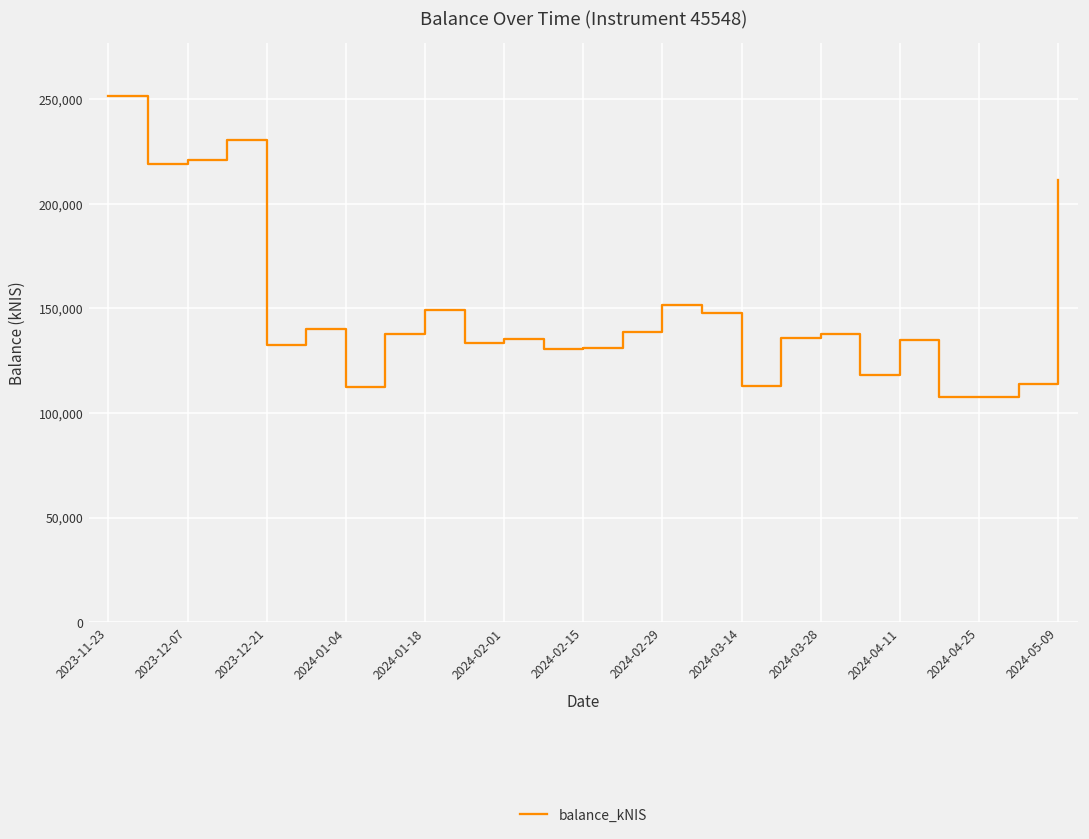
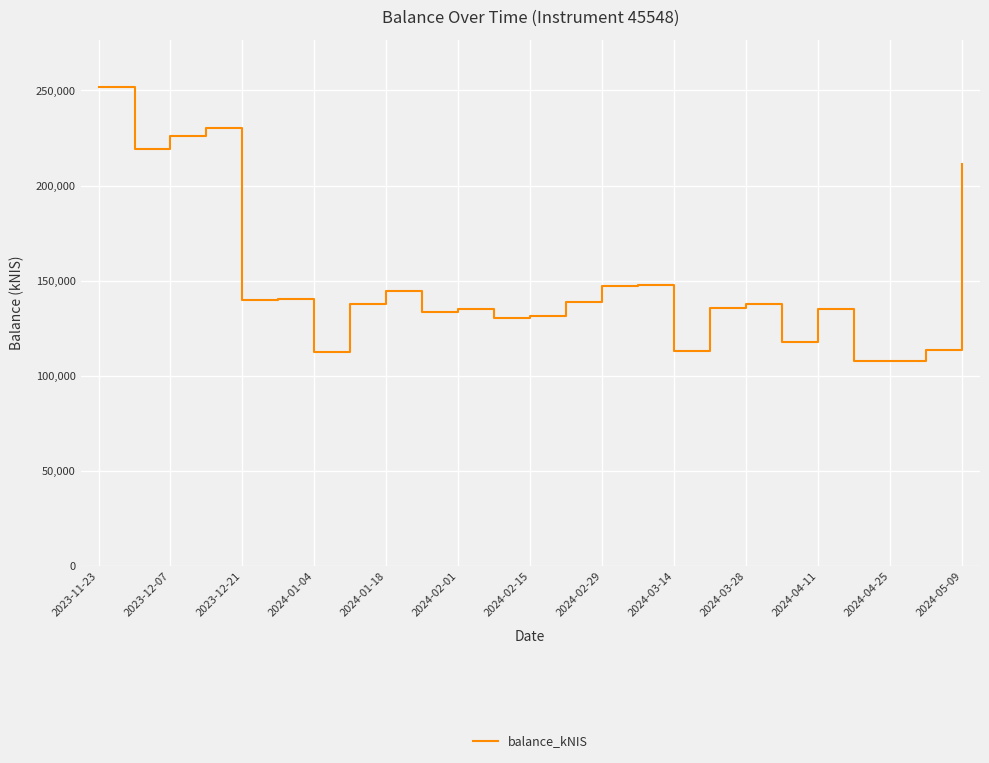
2023-12-07: 221,000 -> 226,000
2023-12-21: 132,000 -> 140,000
2024-01-18: 149,000 -> 144,000
2024-02-29: 152,000 -> 147,000
